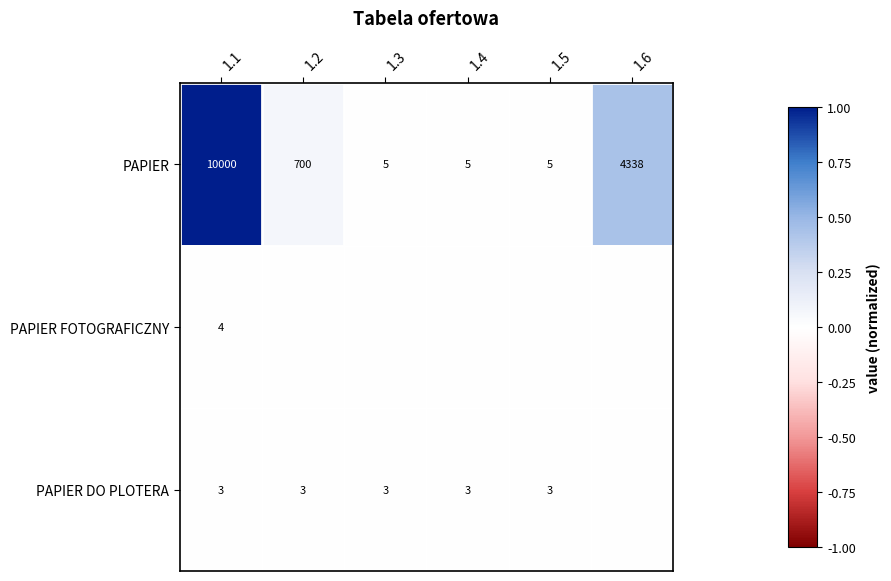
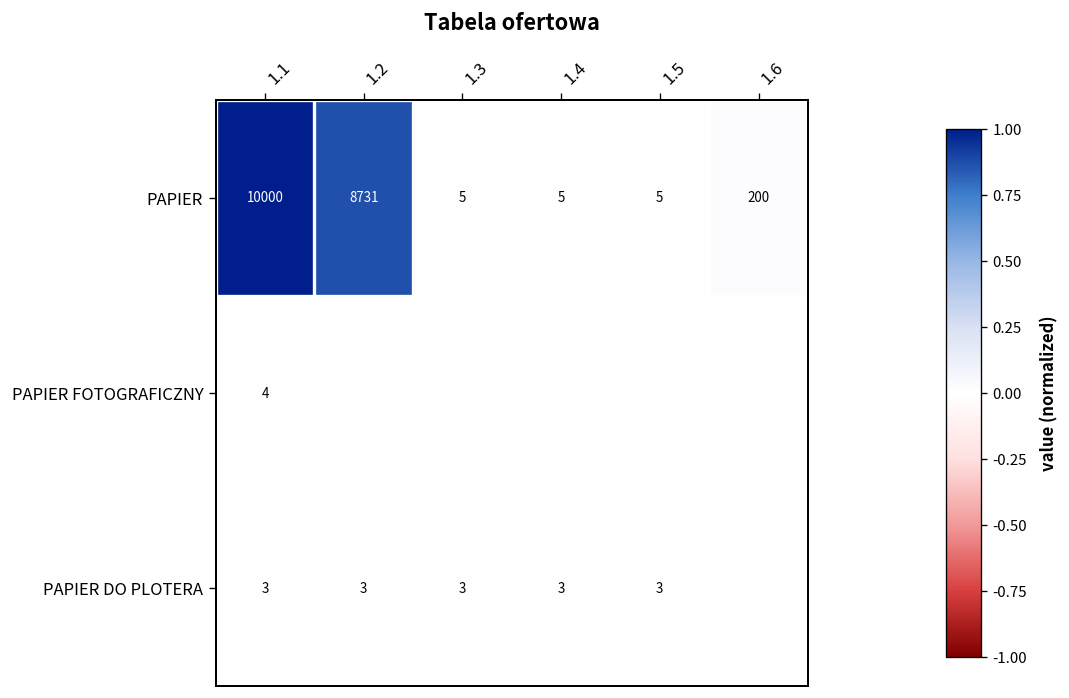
PAPIER, 1.2: 700 -> 8731
PAPIER, 1.6: 4338 -> 200
